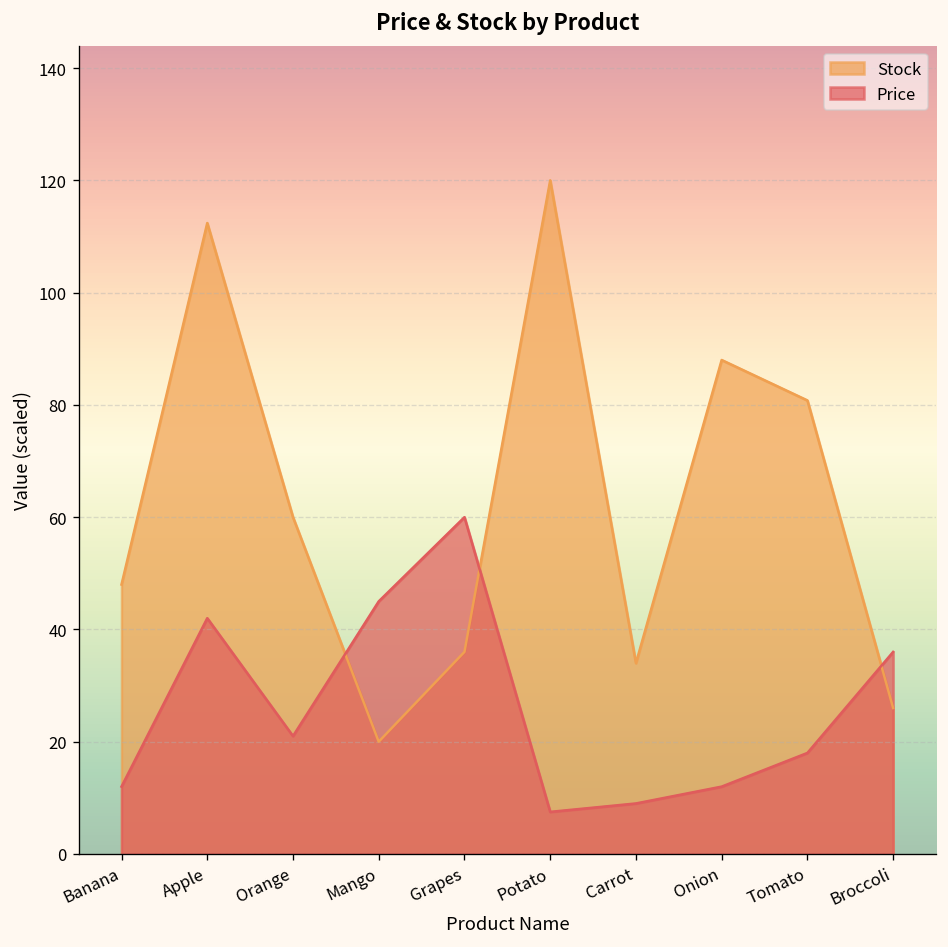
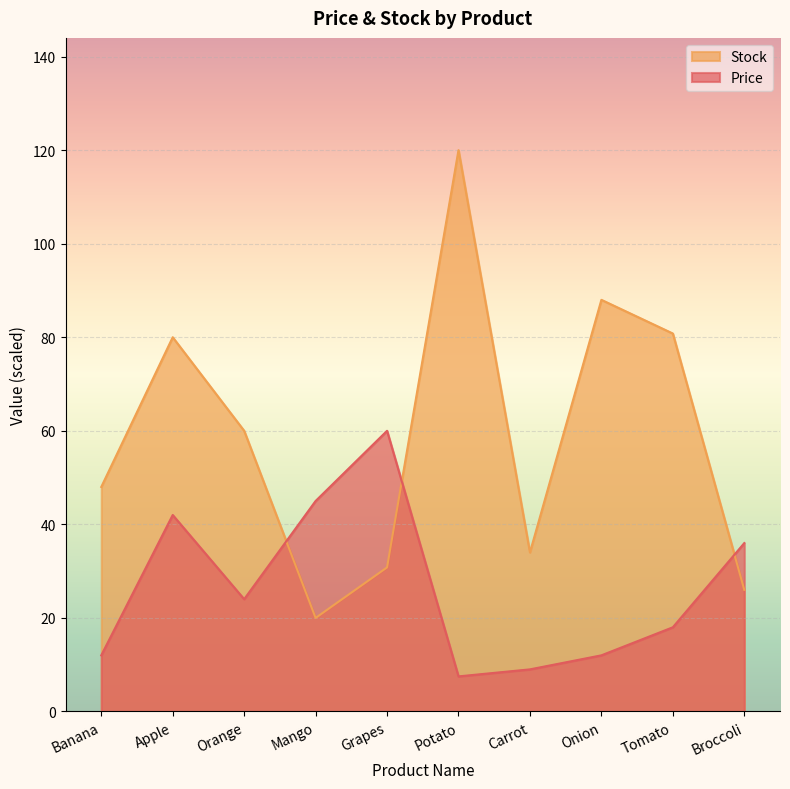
Stock, Apple: 112 -> 80
Price, Orange: 21 -> 24
Stock, Grapes: 36 -> 31
